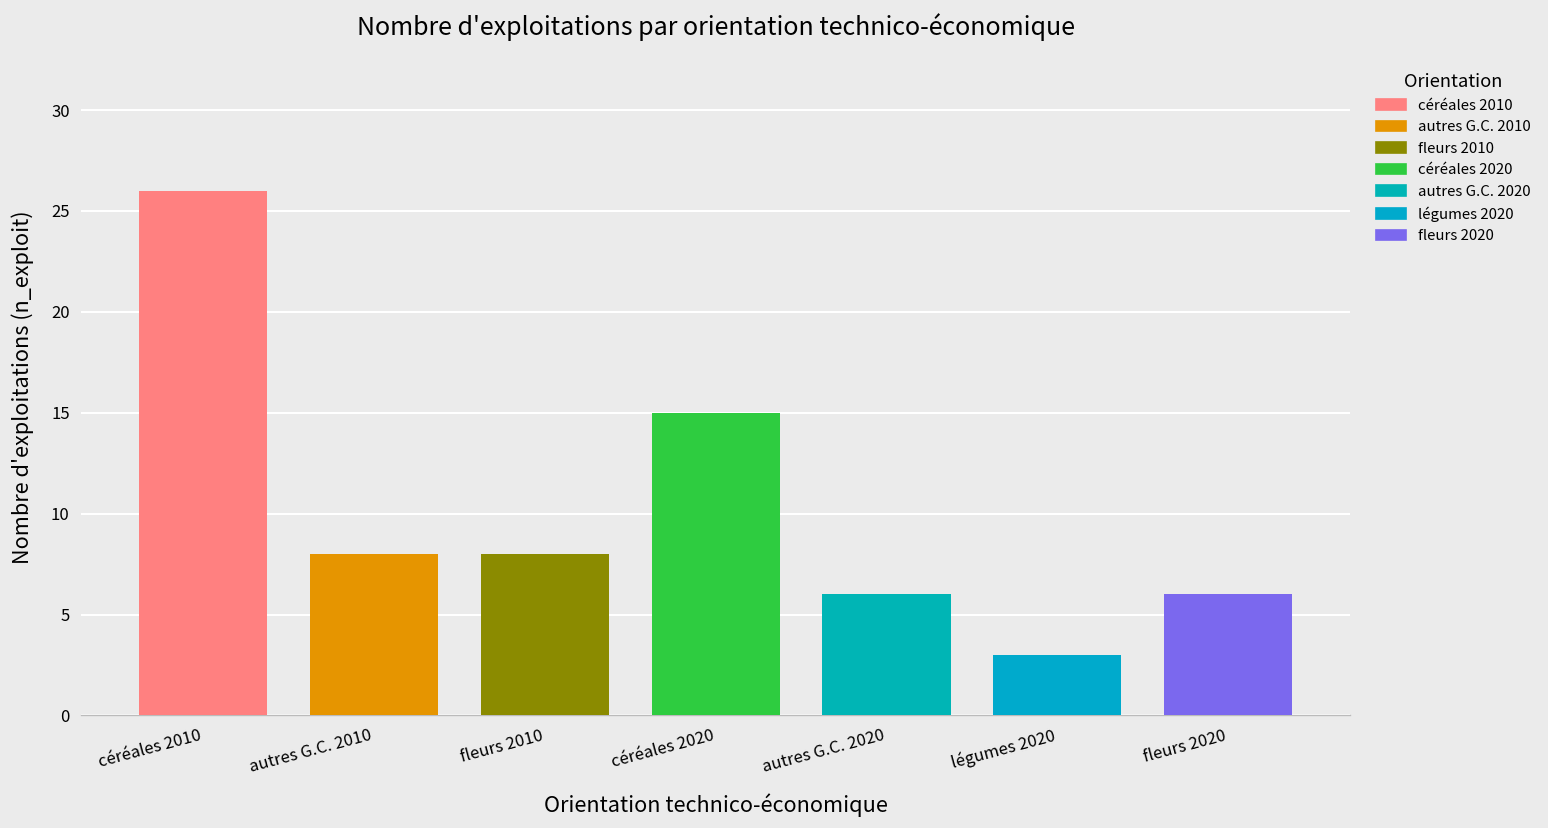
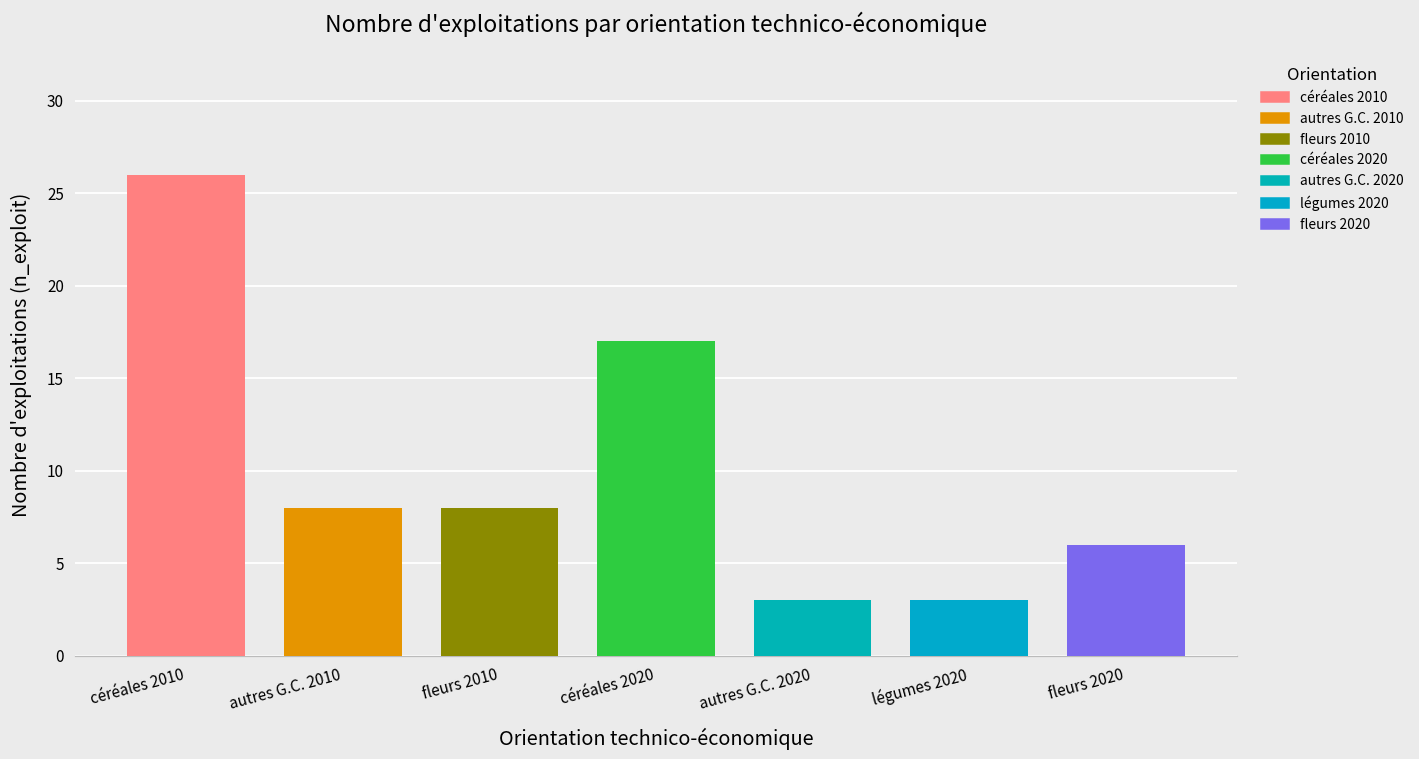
céréales 2020: 15 -> 17
autres G.C. 2020: 6 -> 3
